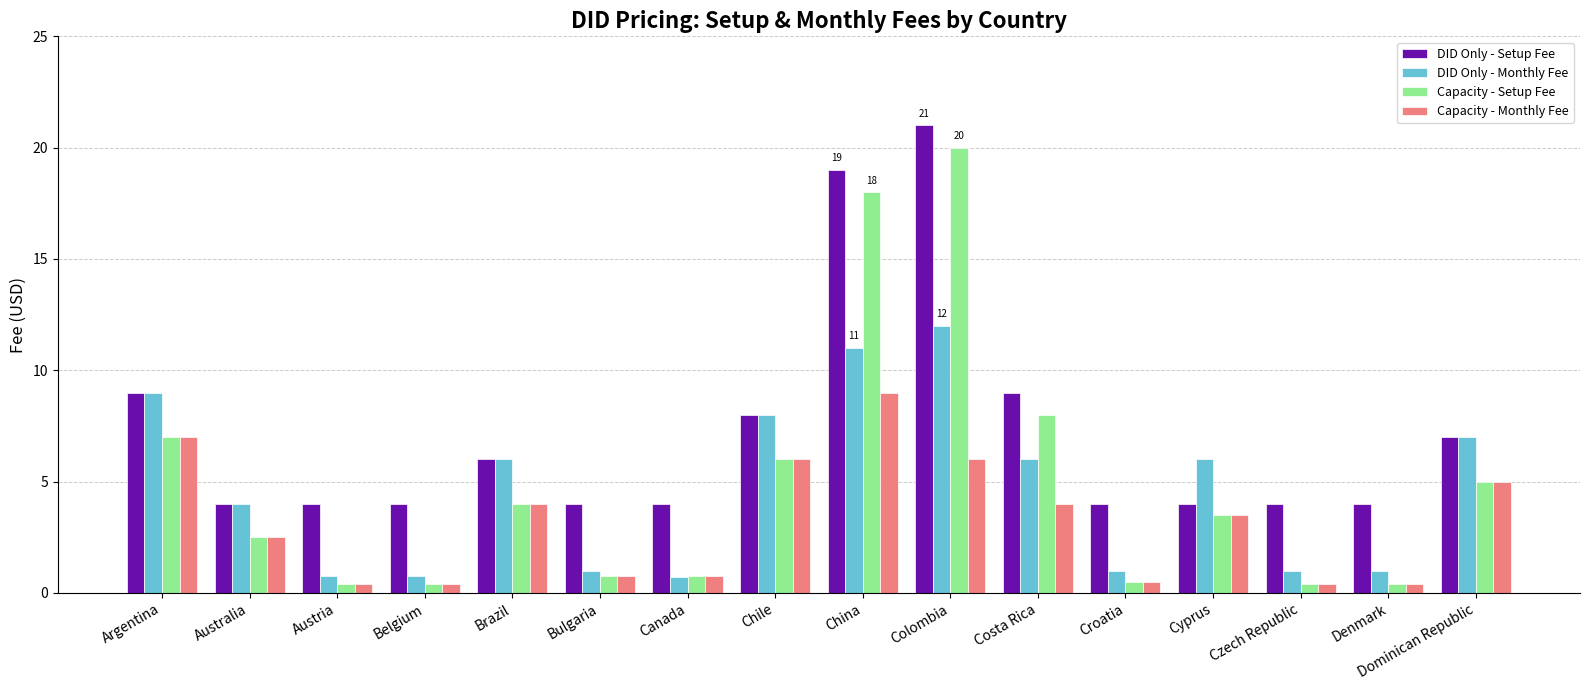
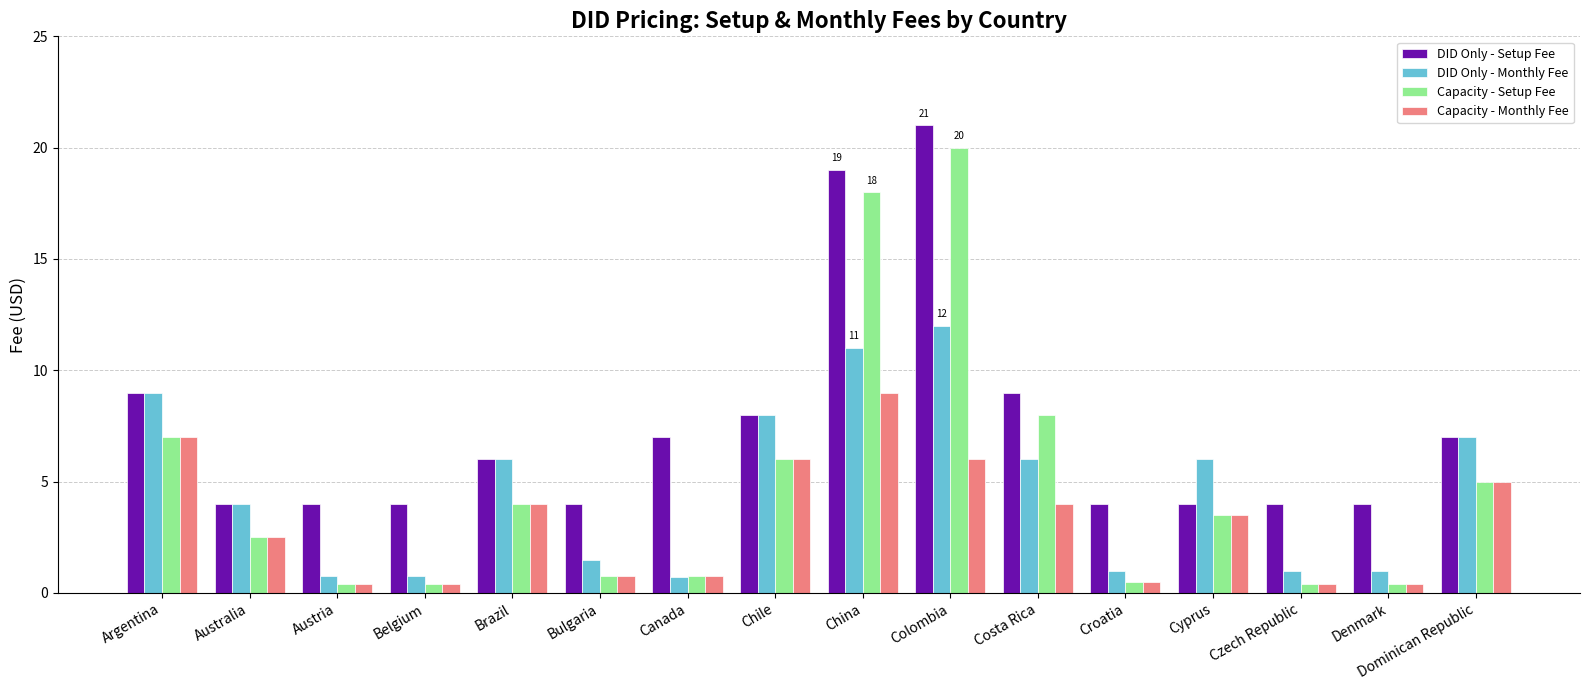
DID Only - Monthly Fee, Bulgaria: 1.0 -> 1.5
DID Only - Setup Fee, Canada: 4 -> 7
